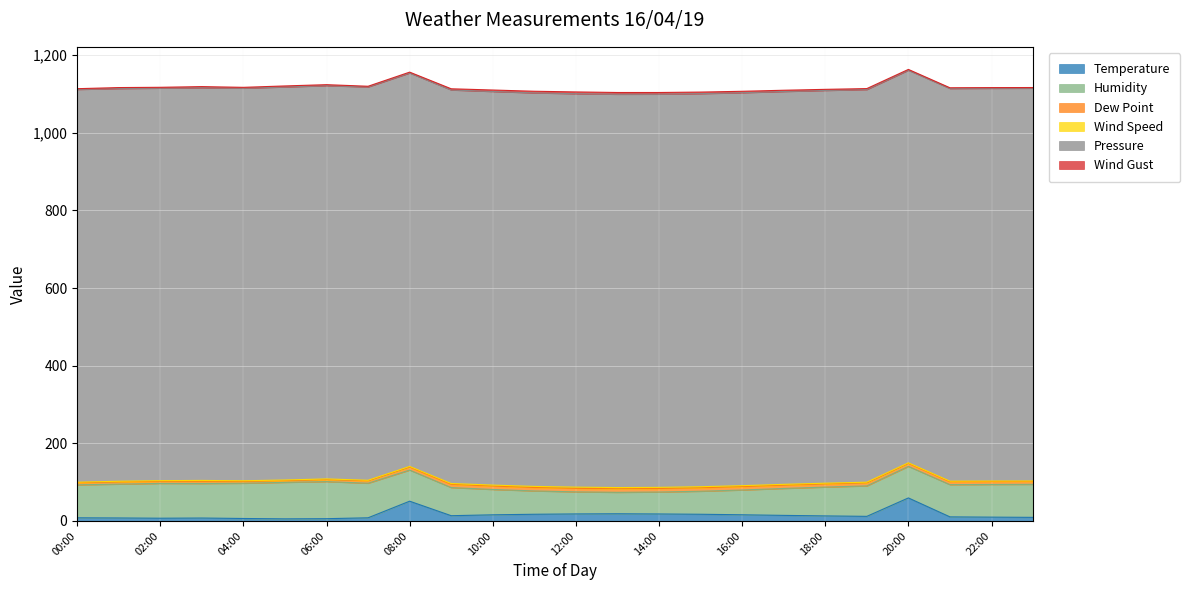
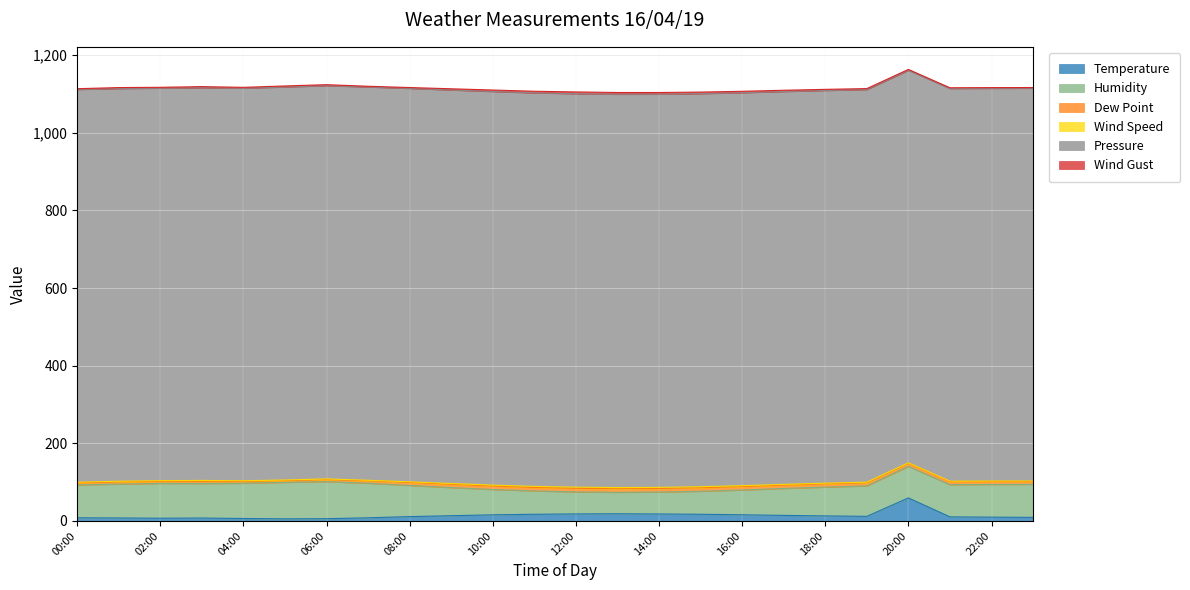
Temperature, 08:00: 50 -> 10
